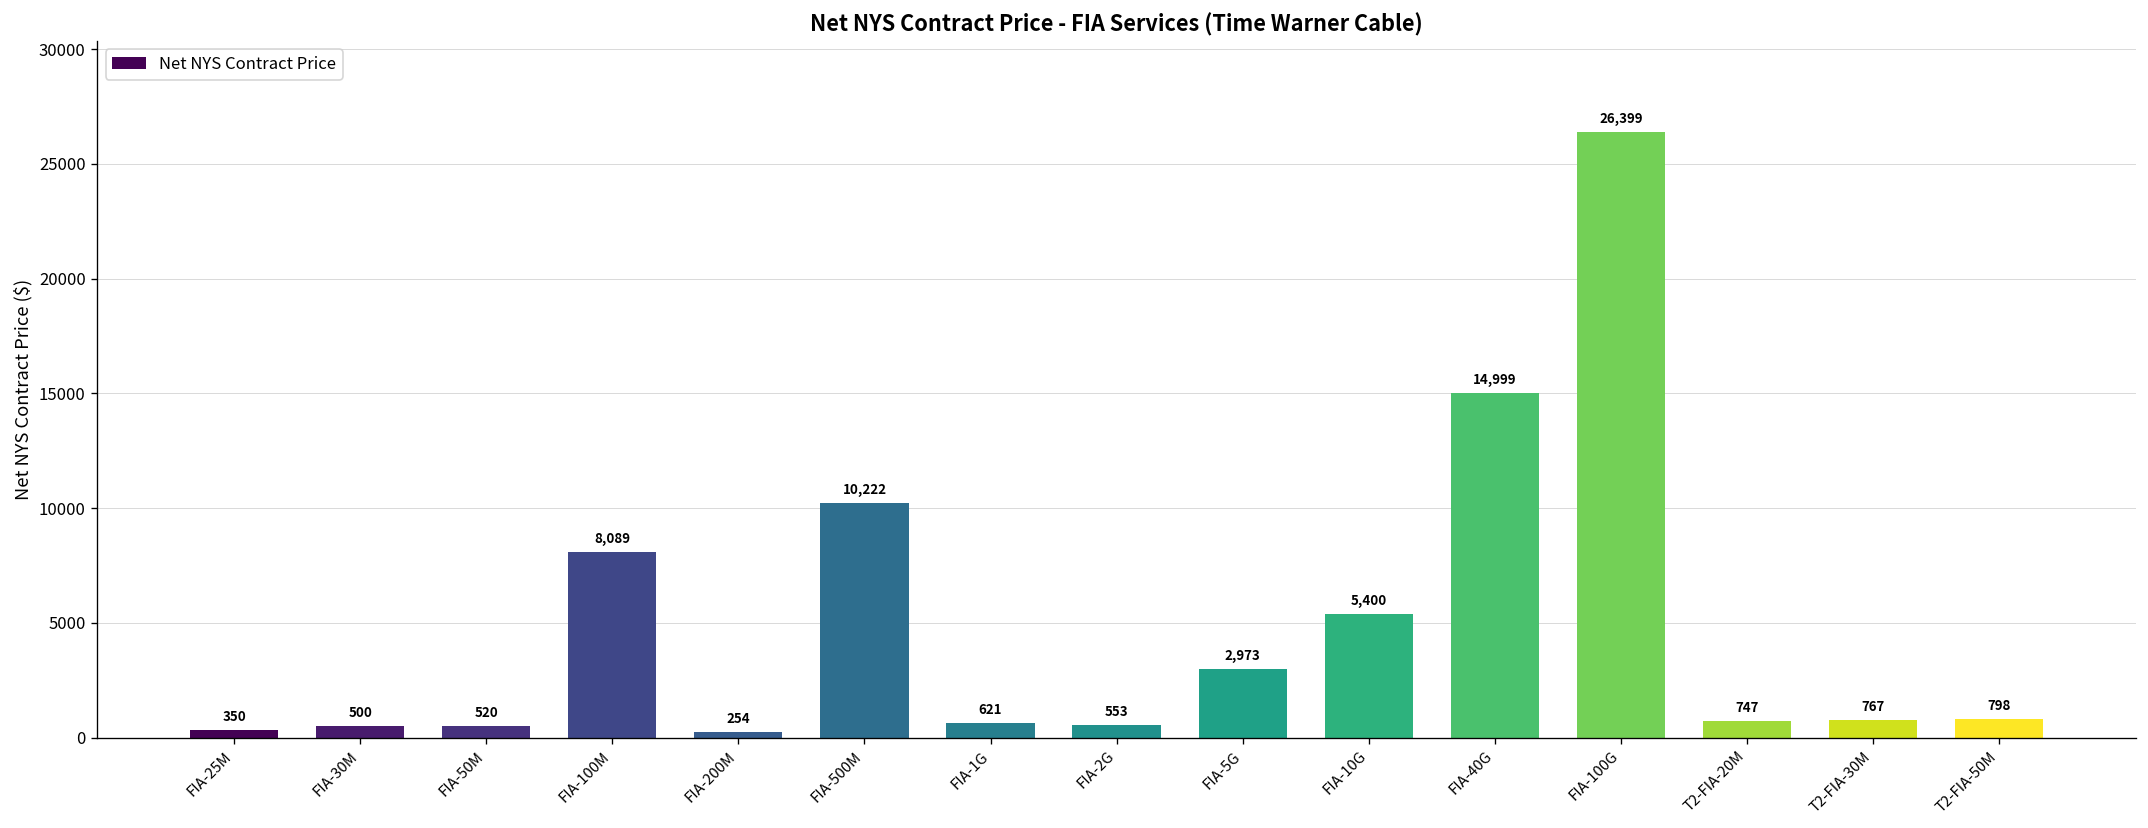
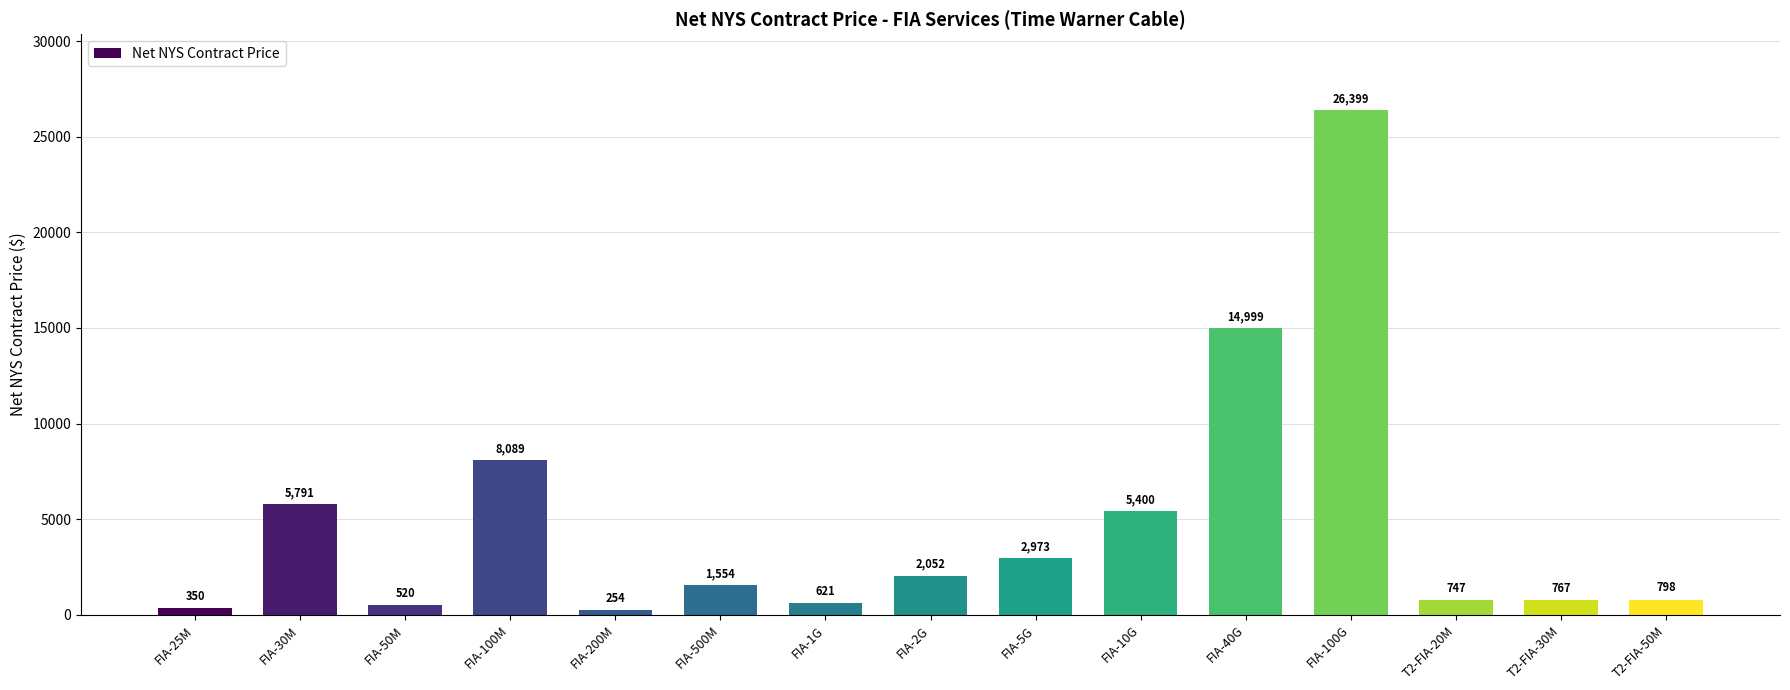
FIA-30M: 500 -> 5,791
FIA-500M: 10,222 -> 1,554
FIA-2G: 553 -> 2,052
